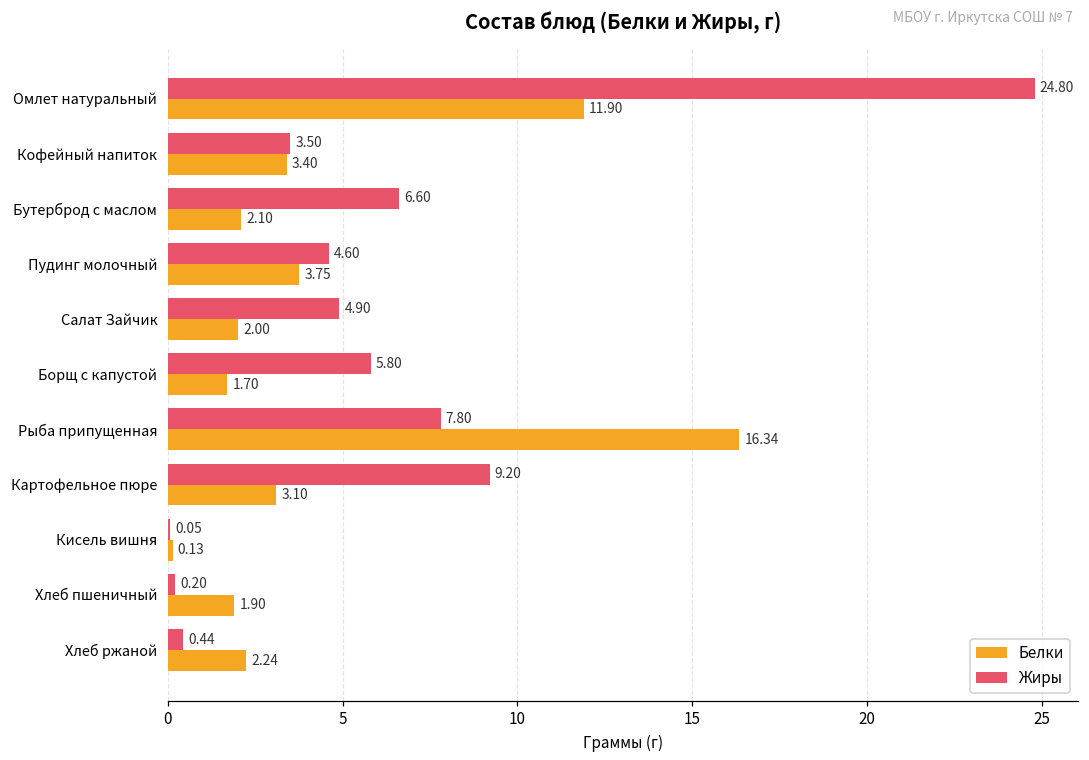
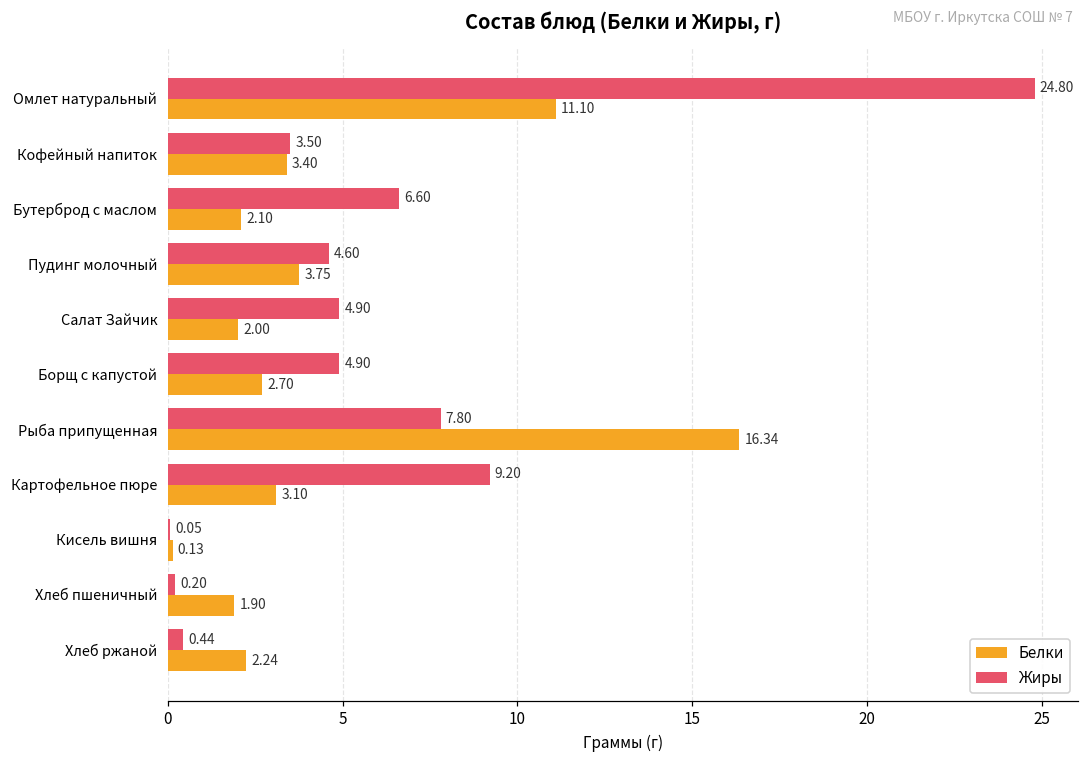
Белки, Омлет натуральный: 11.90 -> 11.10
Жиры, Борщ с капустой: 5.80 -> 4.90
Белки, Борщ с капустой: 1.70 -> 2.70
